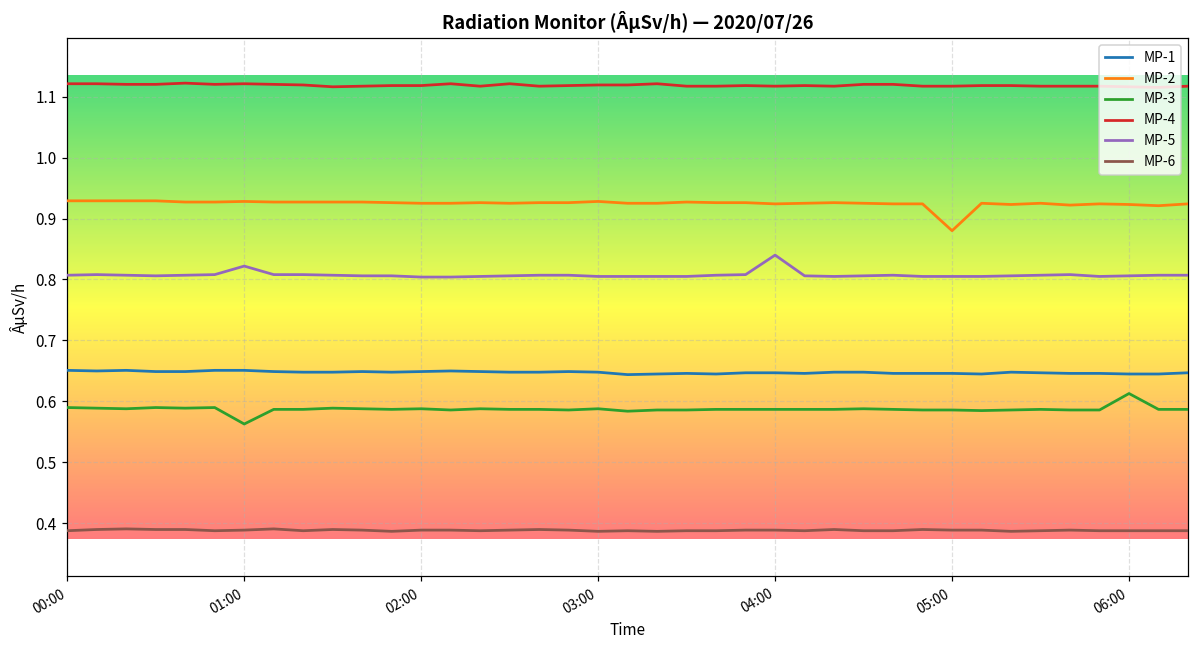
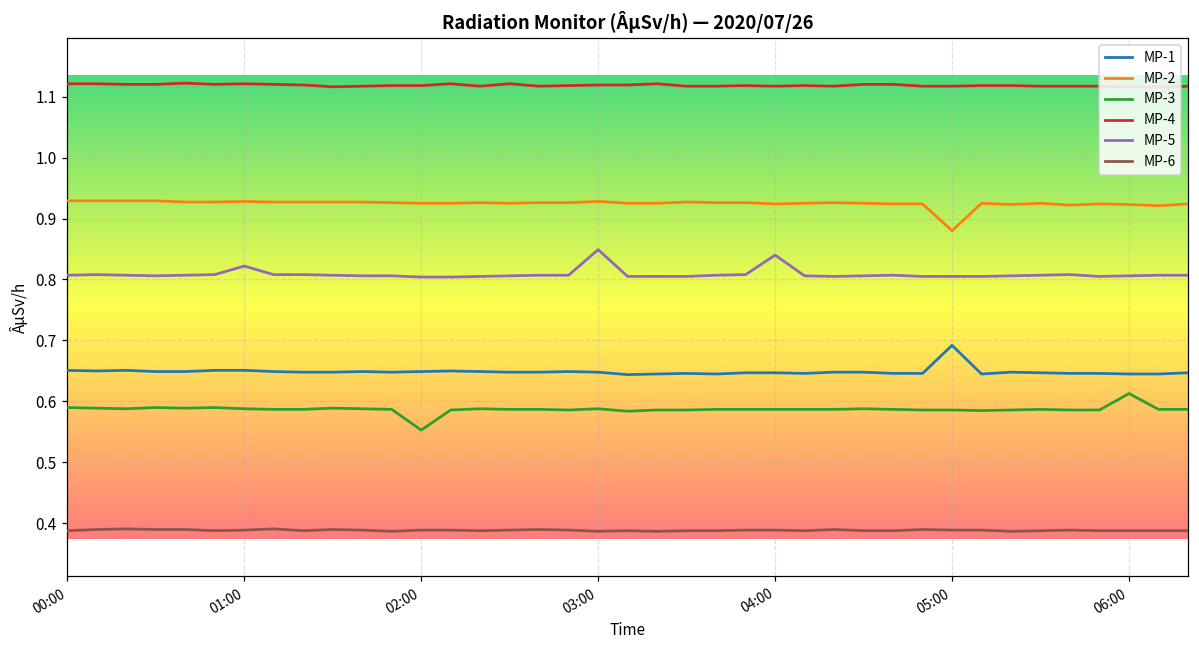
MP-3, 01:00: 0.56 -> 0.59
MP-3, 02:00: 0.59 -> 0.55
MP-5, 03:00: 0.81 -> 0.85
MP-1, 05:00: 0.65 -> 0.69
